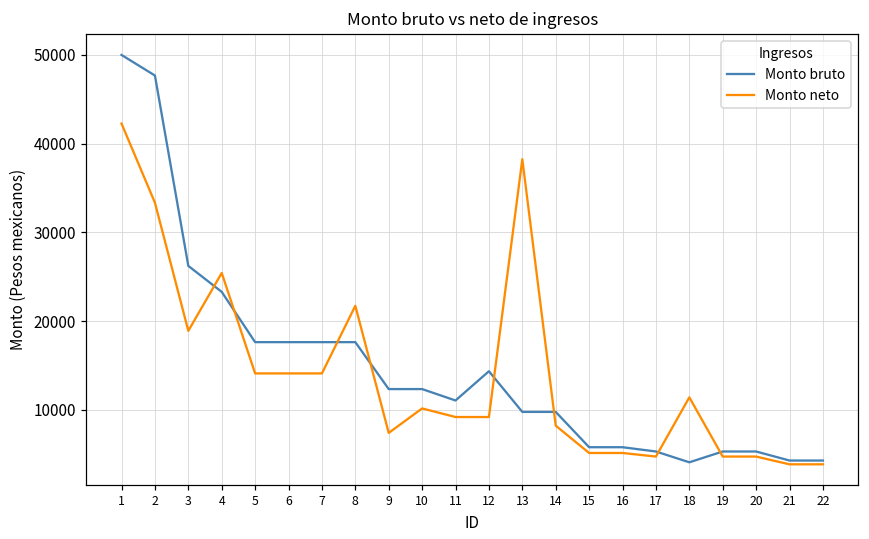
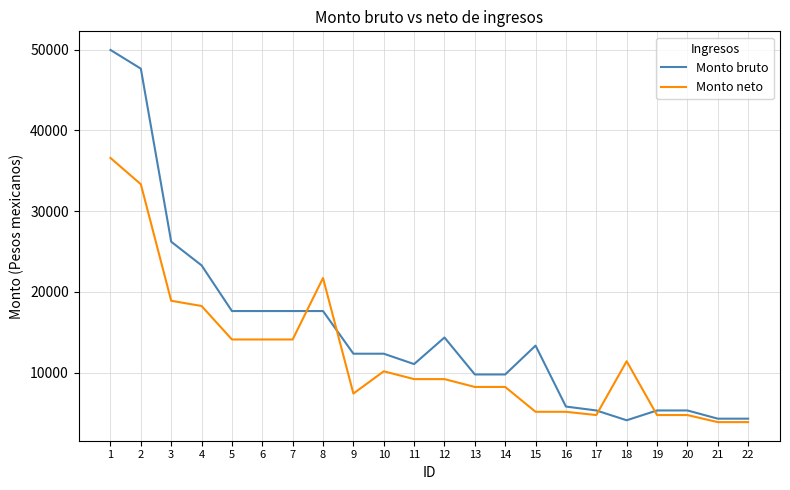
Monto neto, 1: 42000 -> 37000
Monto neto, 4: 25000 -> 18000
Monto neto, 13: 38000 -> 8000
Monto bruto, 15: 6000 -> 13000
